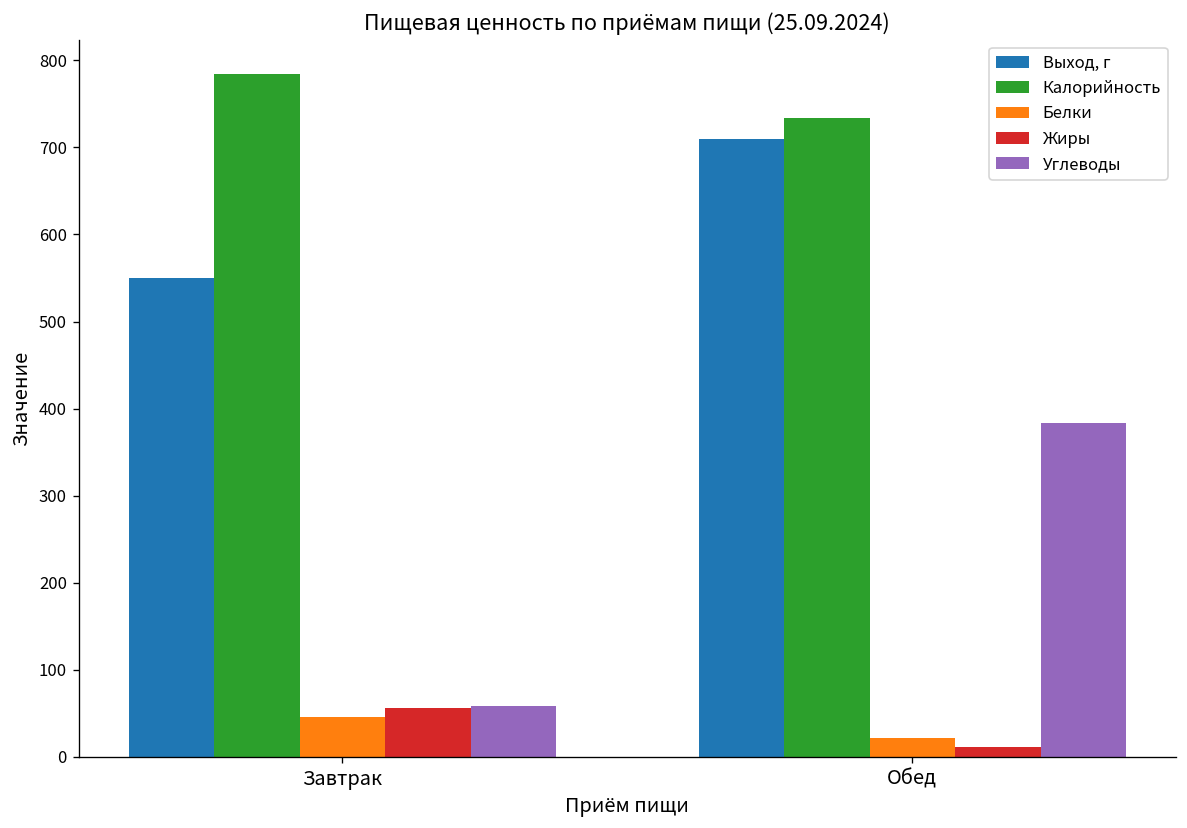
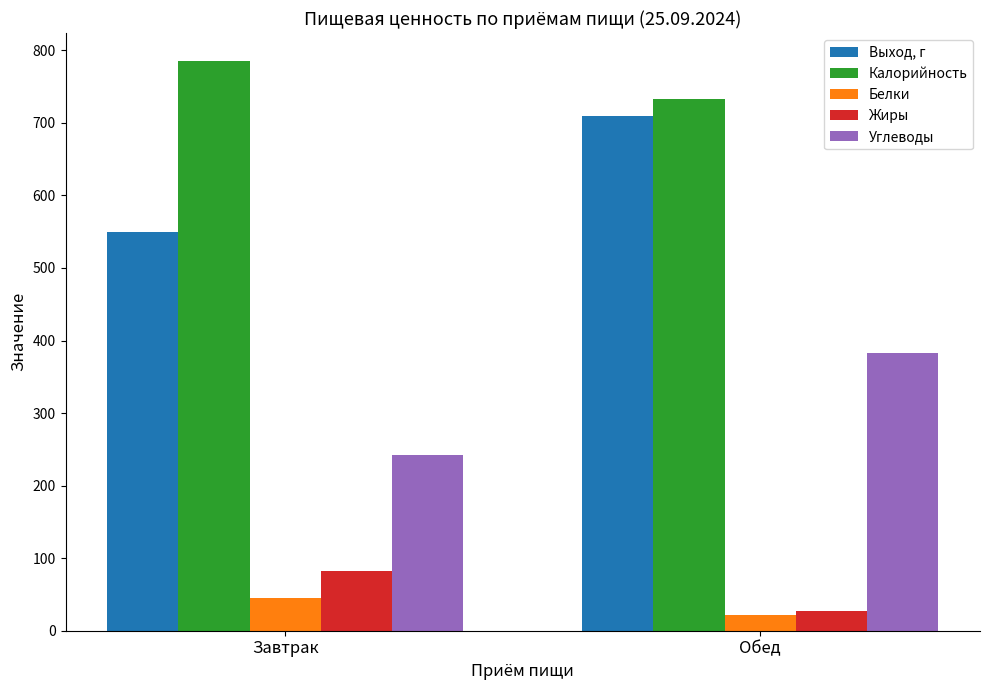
Жиры, Завтрак: 60 -> 80
Углеводы, Завтрак: 60 -> 240
Жиры, Обед: 10 -> 30
